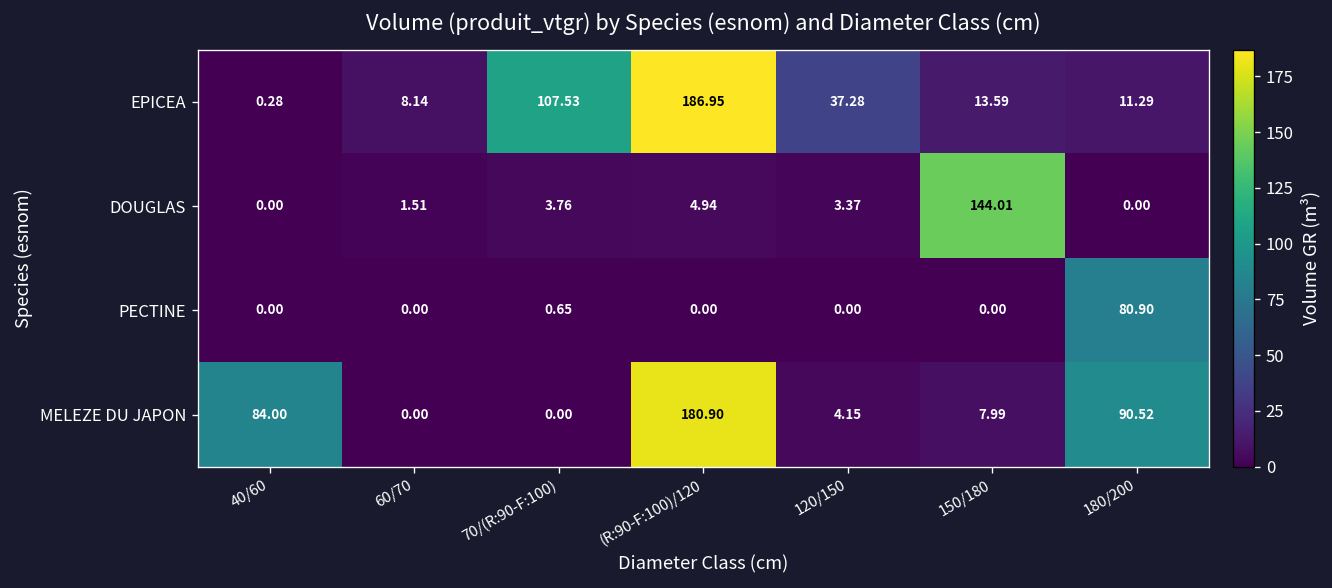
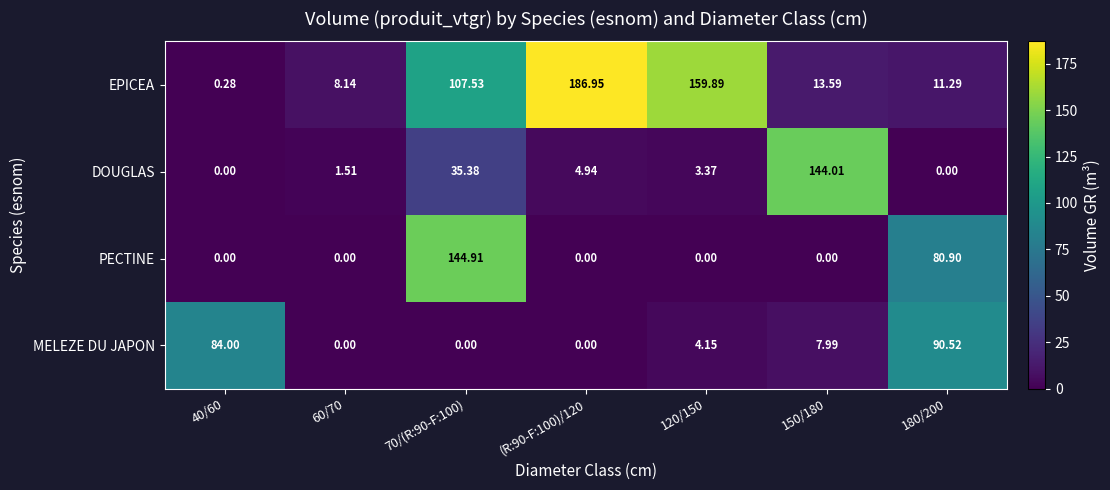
EPICEA, 120/150: 37.28 -> 159.89
DOUGLAS, 70/(R:90-F:100): 3.76 -> 35.38
PECTINE, 70/(R:90-F:100): 0.65 -> 144.91
MELEZE DU JAPON, (R:90-F:100)/120: 180.90 -> 0.00
